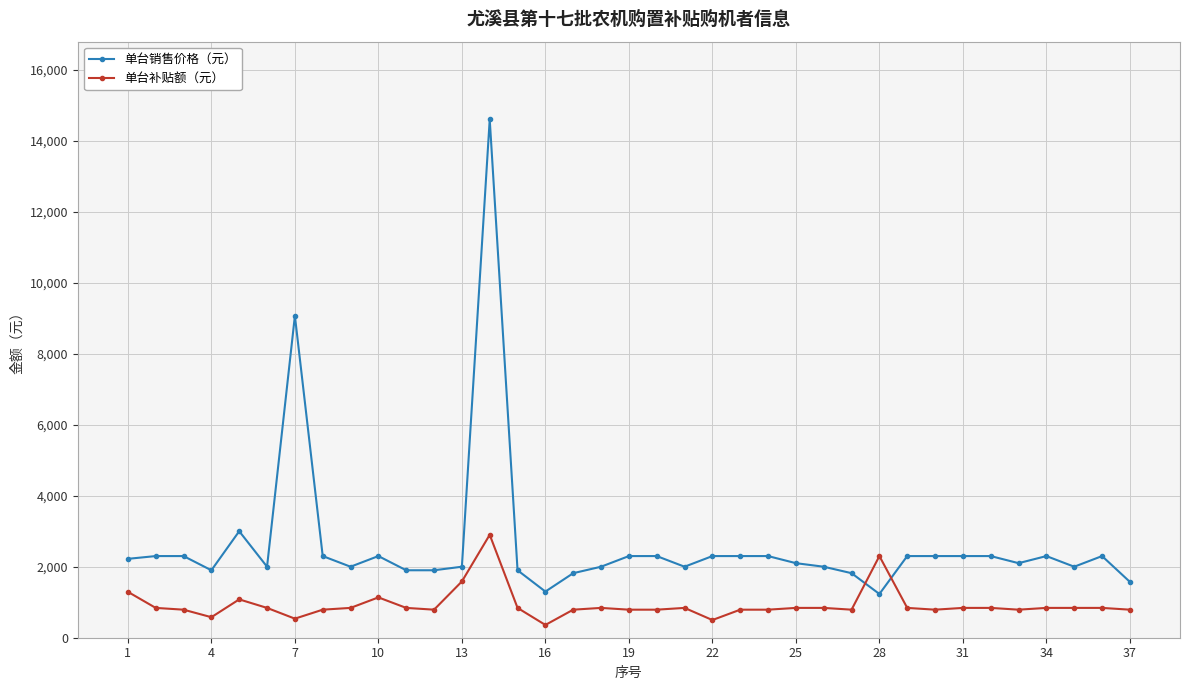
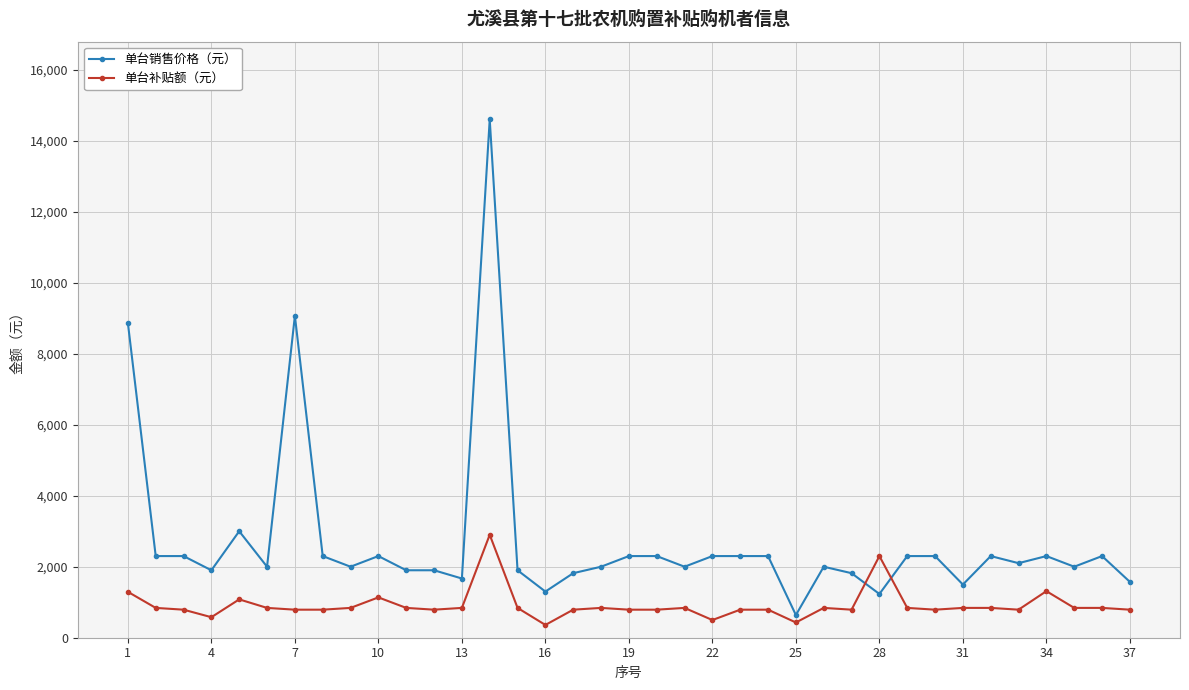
单台销售价格（元）, 1: 2,200 -> 8,900
单台补贴额（元）, 7: 500 -> 800
单台销售价格（元）, 13: 2,000 -> 1,700
单台补贴额（元）, 13: 1,600 -> 800
单台销售价格（元）, 25: 2,100 -> 600
单台补贴额（元）, 25: 800 -> 400
单台销售价格（元）, 31: 2,300 -> 1,500
单台补贴额（元）, 34: 800 -> 1,300
